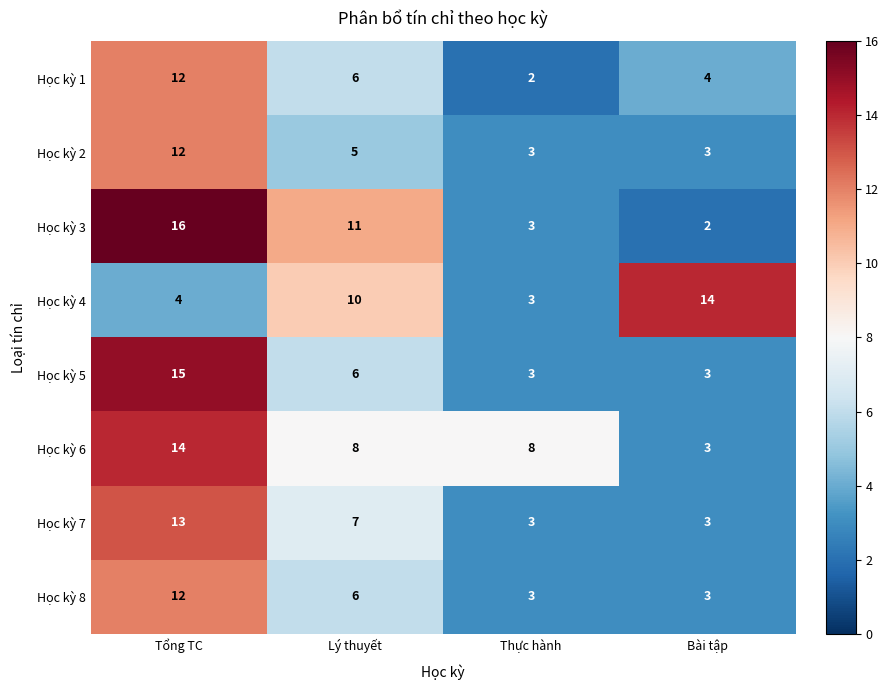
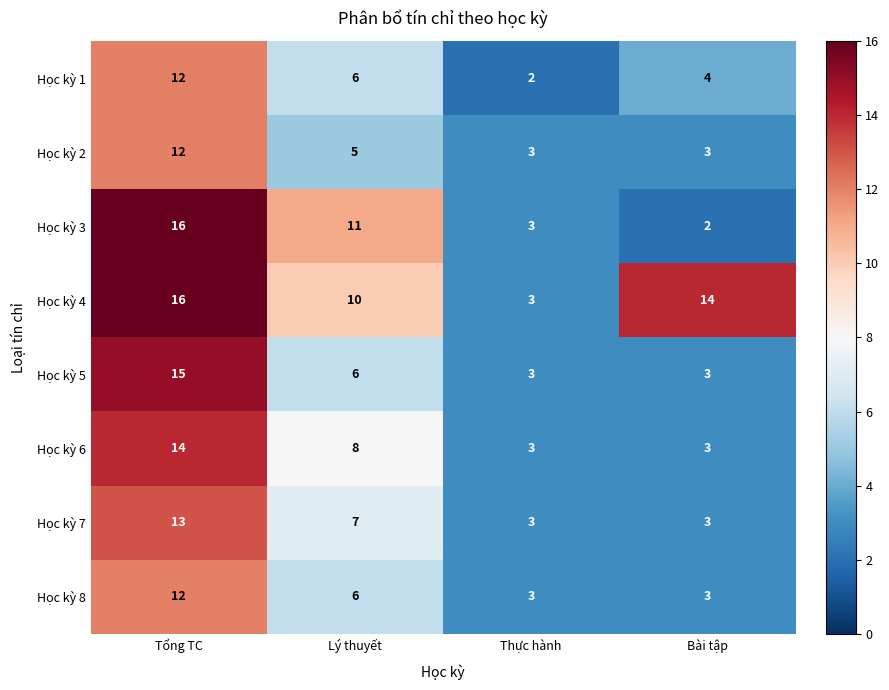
Học kỳ 4, Tổng TC: 4 -> 16
Học kỳ 6, Thực hành: 8 -> 3
